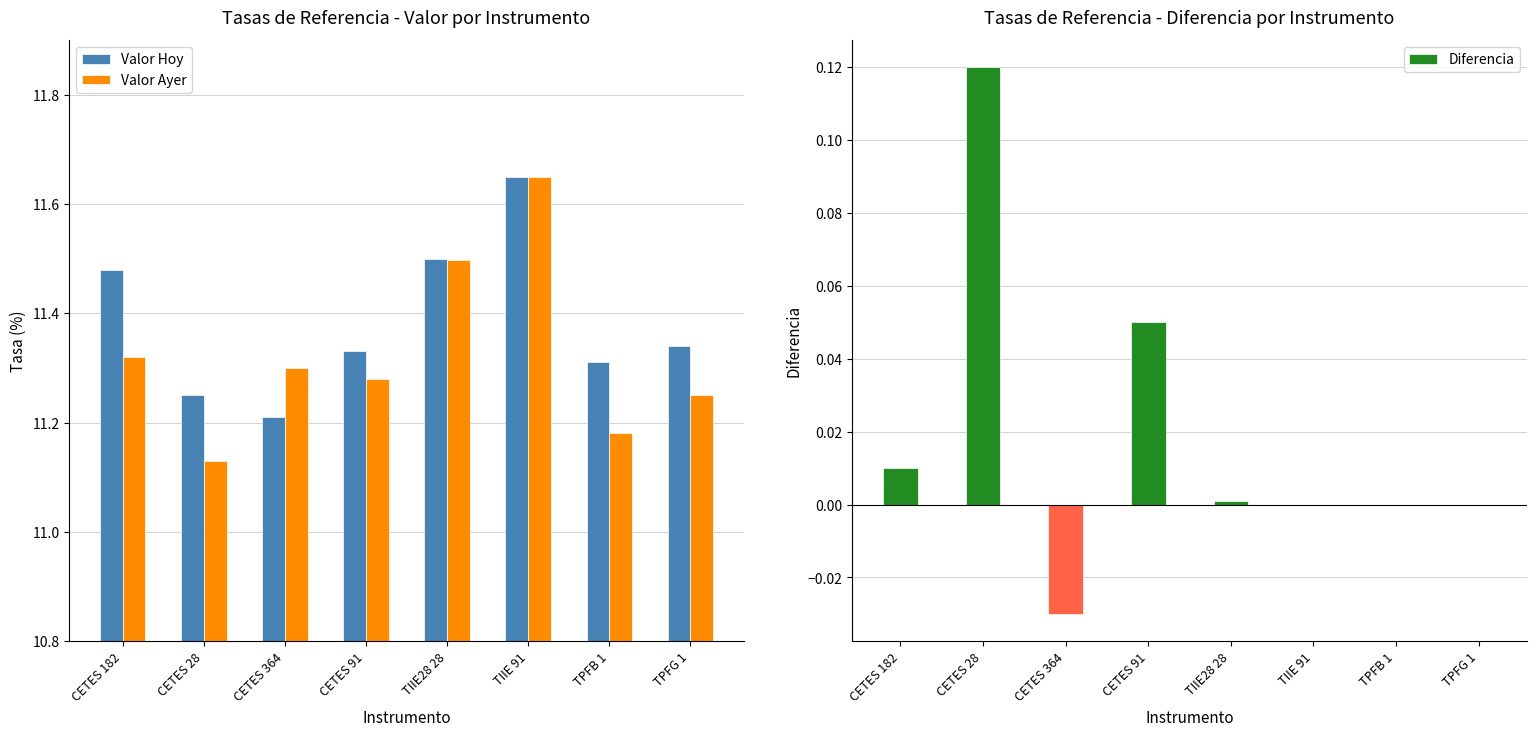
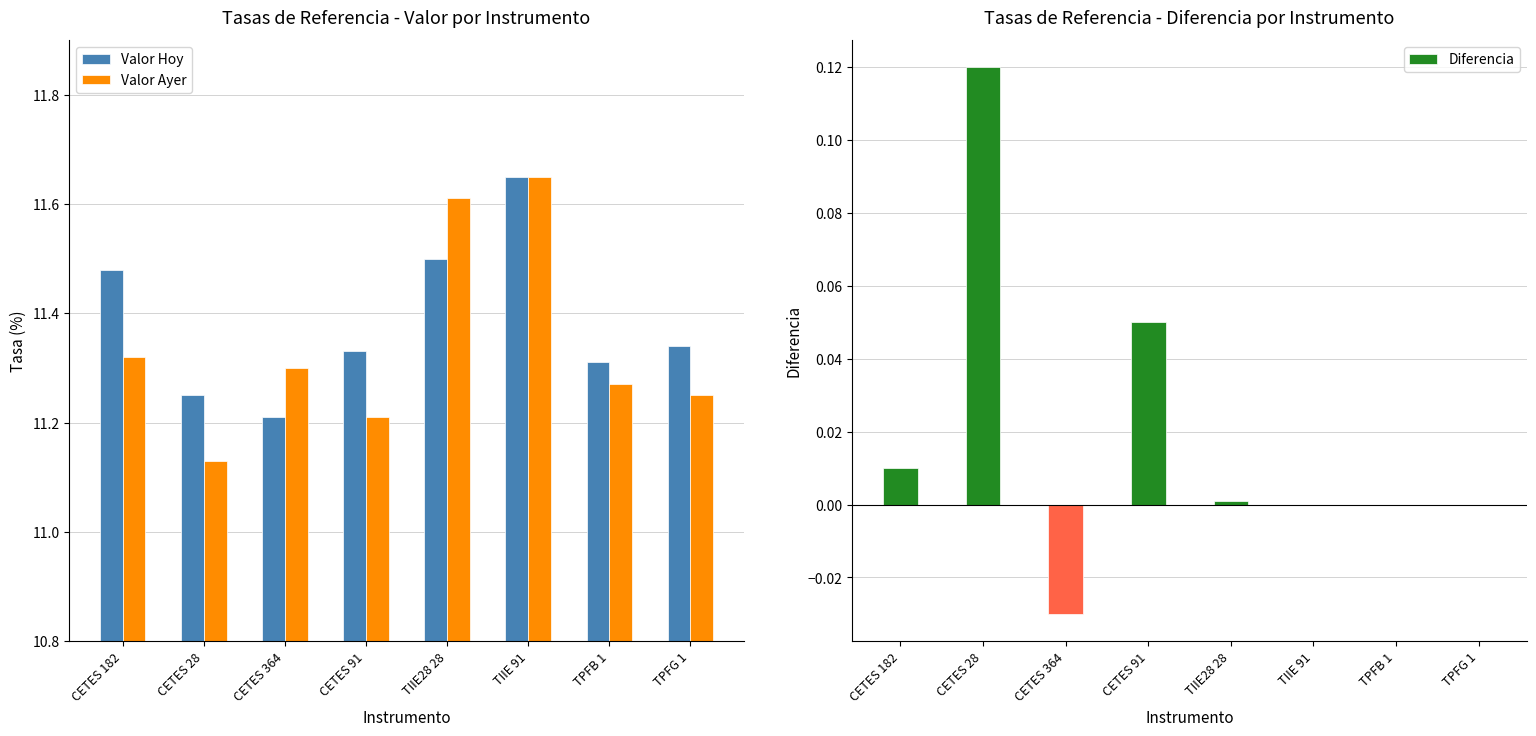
Tasas de Referencia - Valor por Instrumento, Valor Ayer, CETES 91: 11.28 -> 11.21
Tasas de Referencia - Valor por Instrumento, Valor Ayer, TIIE28 28: 11.50 -> 11.61
Tasas de Referencia - Valor por Instrumento, Valor Ayer, TPFB 1: 11.18 -> 11.27
